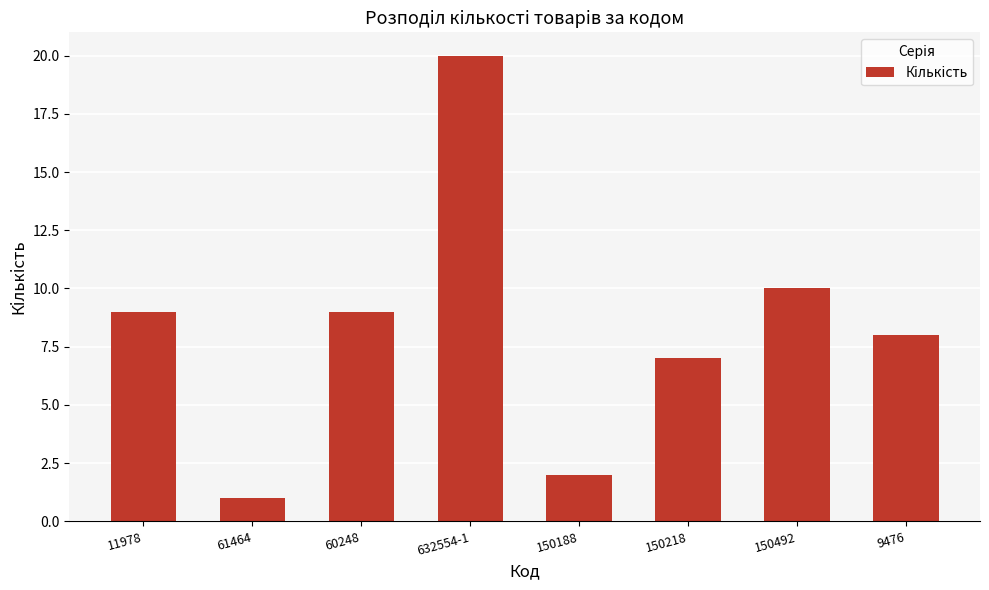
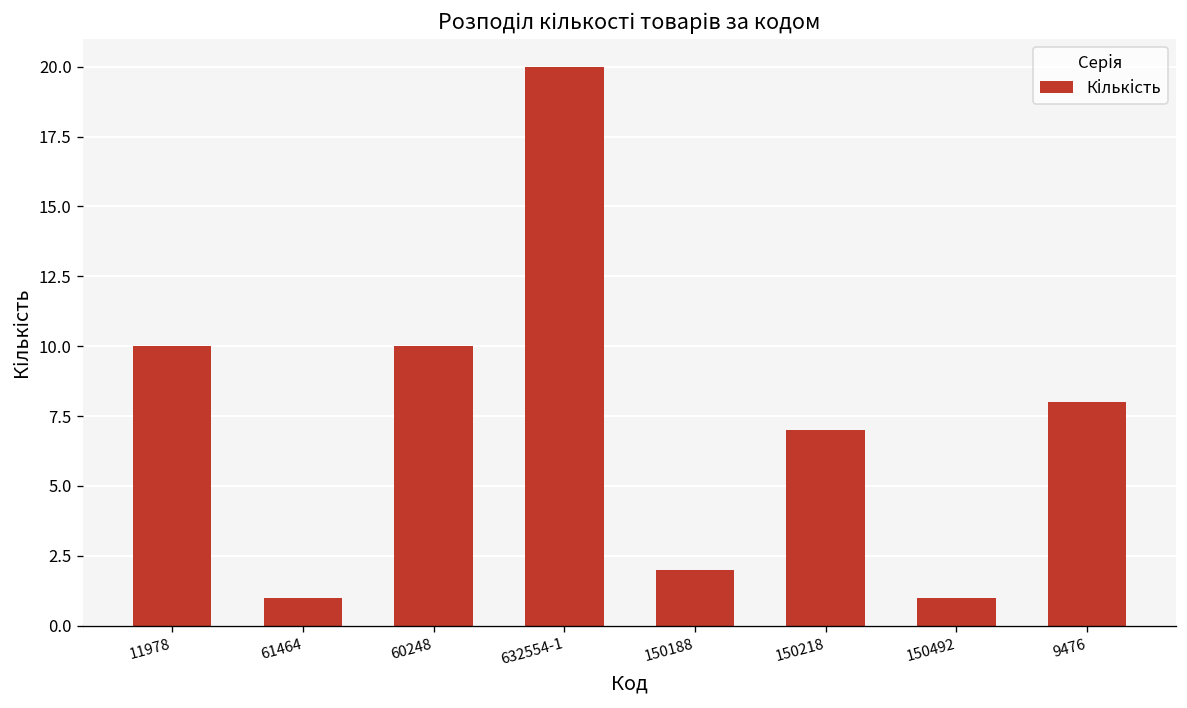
11978: 9 -> 10
60248: 9 -> 10
150492: 10 -> 1
